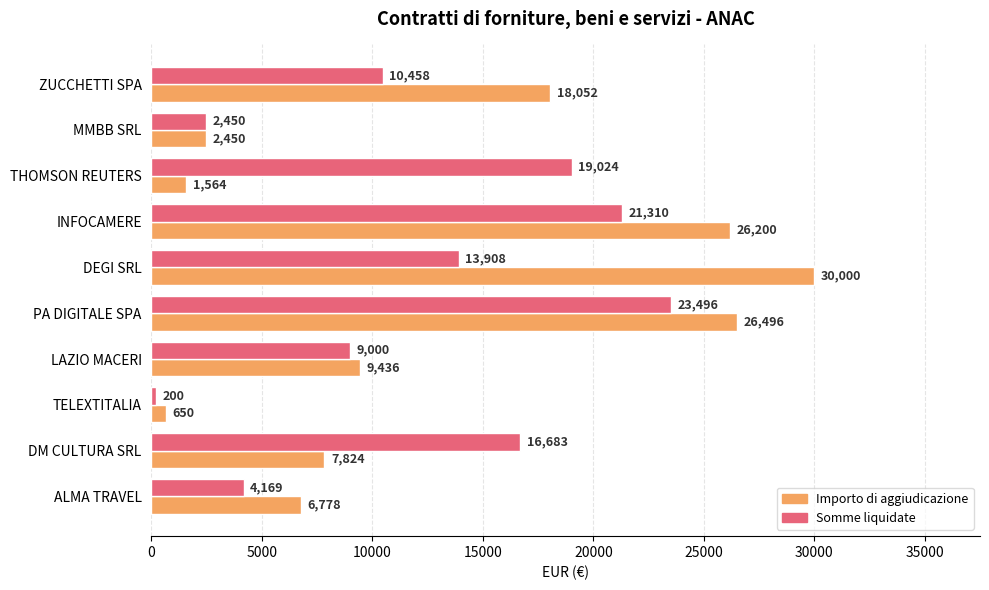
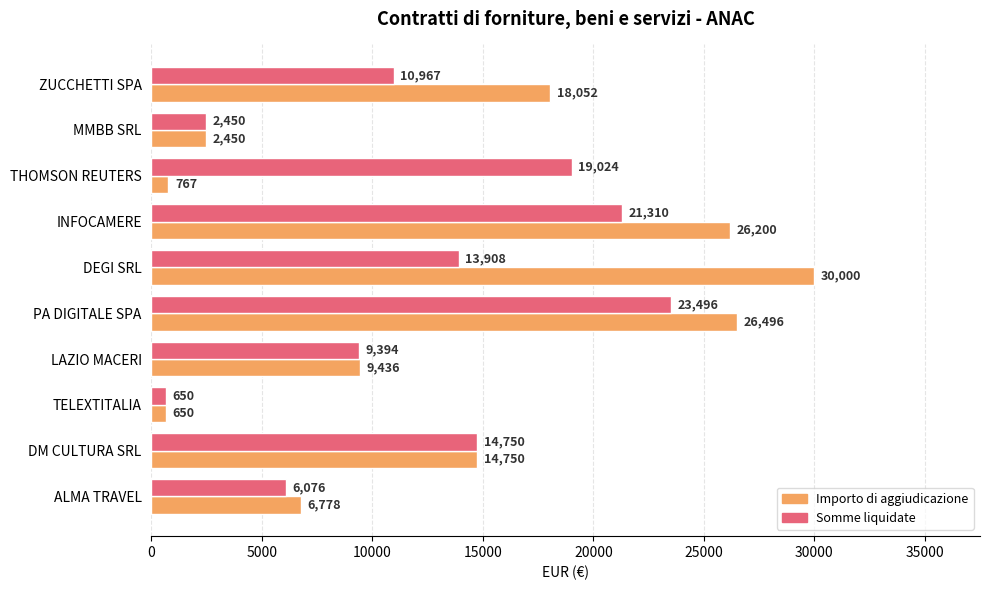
Somme liquidate, ZUCCHETTI SPA: 10,458 -> 10,967
Importo di aggiudicazione, THOMSON REUTERS: 1,564 -> 767
Somme liquidate, LAZIO MACERI: 9,000 -> 9,394
Somme liquidate, TELEXTITALIA: 200 -> 650
Somme liquidate, DM CULTURA SRL: 16,683 -> 14,750
Importo di aggiudicazione, DM CULTURA SRL: 7,824 -> 14,750
Somme liquidate, ALMA TRAVEL: 4,169 -> 6,076
